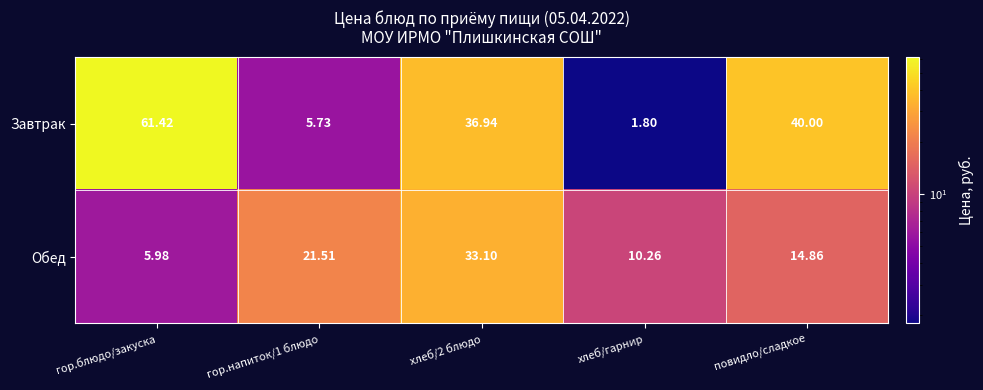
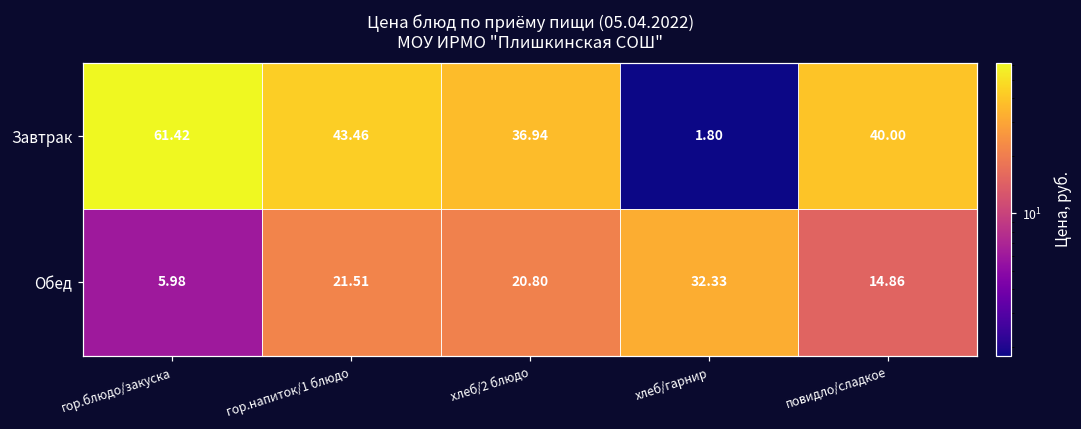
Завтрак, гор.напиток/1 блюдо: 5.73 -> 43.46
Обед, хлеб/2 блюдо: 33.10 -> 20.80
Обед, хлеб/гарнир: 10.26 -> 32.33
